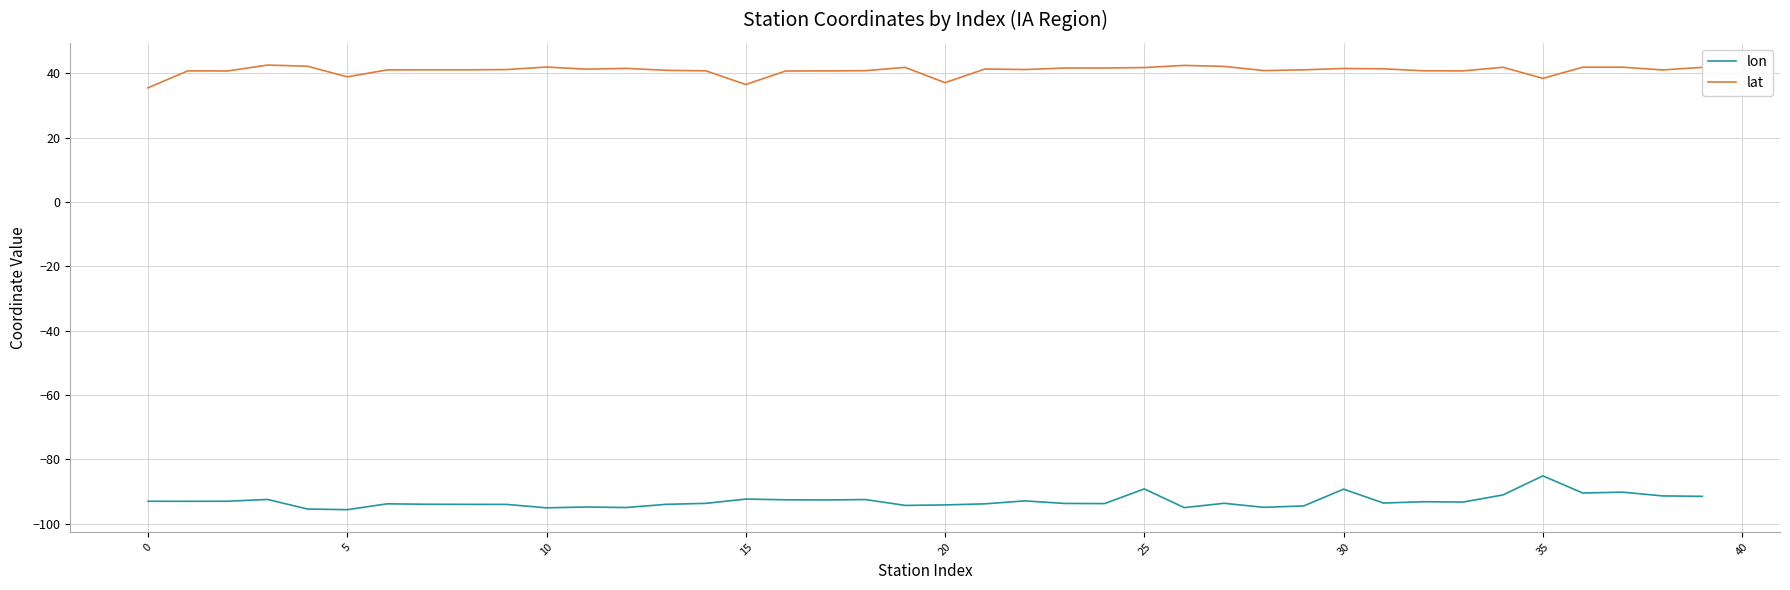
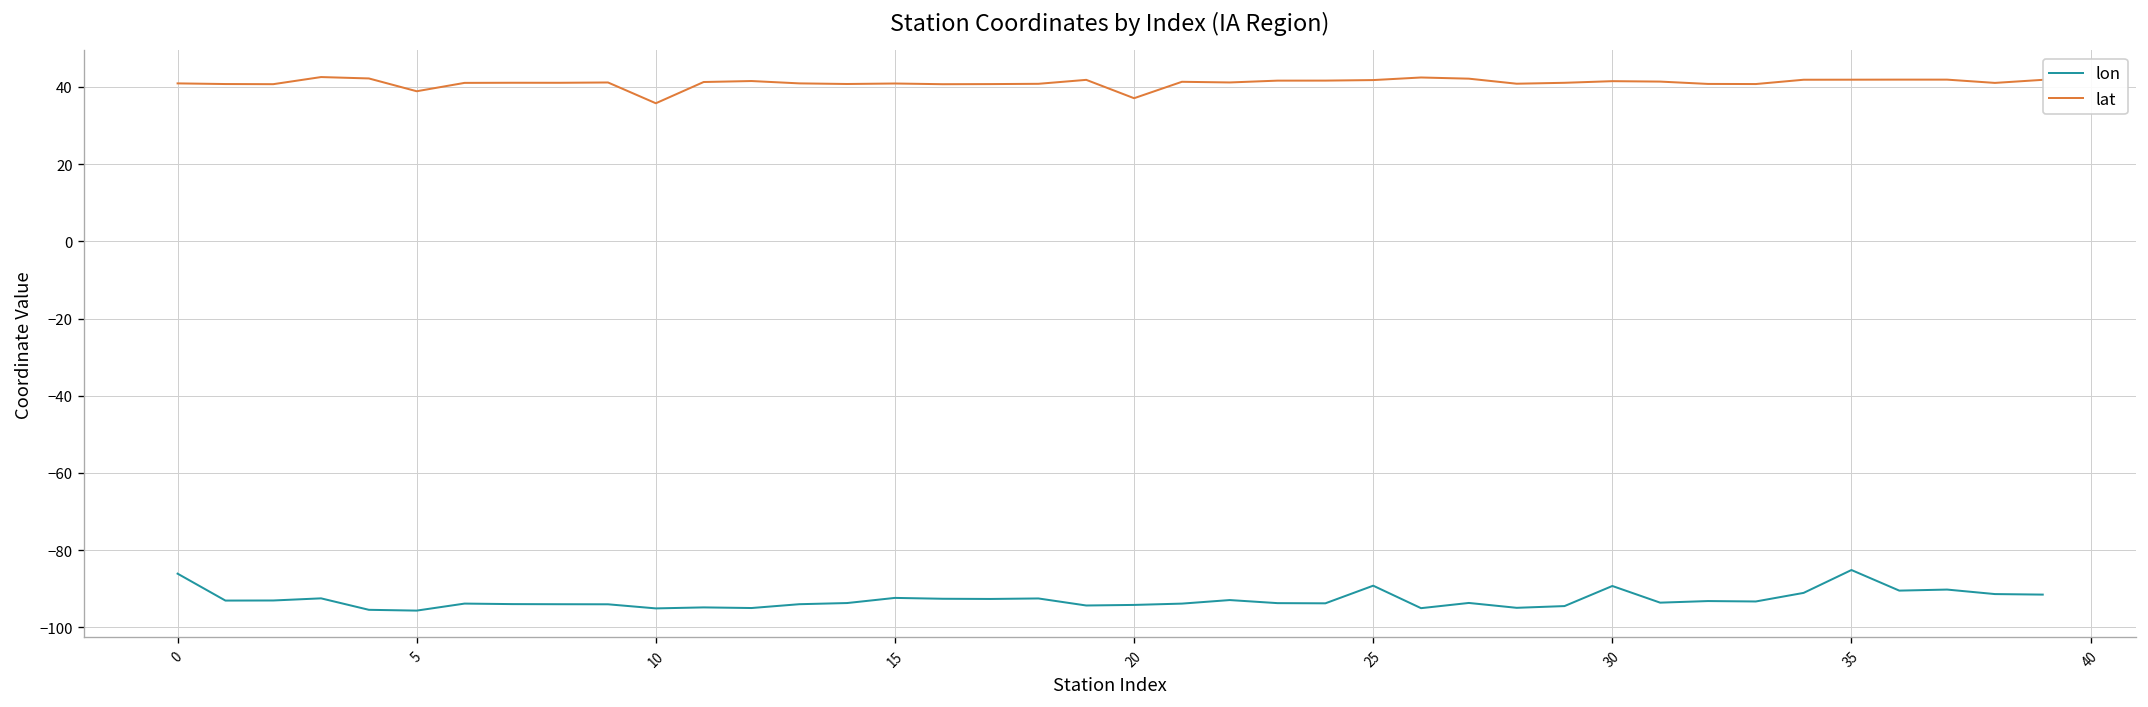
lon, 0: -93 -> -86
lat, 0: 35 -> 41
lat, 10: 42 -> 36
lat, 15: 36 -> 41
lat, 35: 38 -> 42
